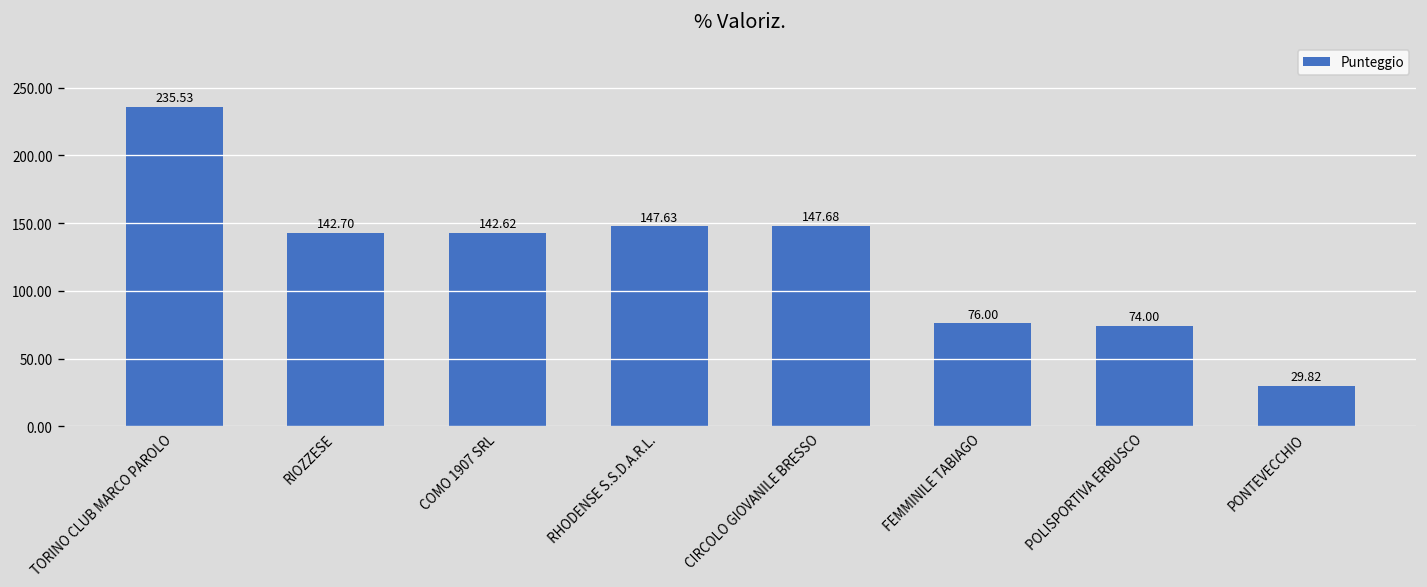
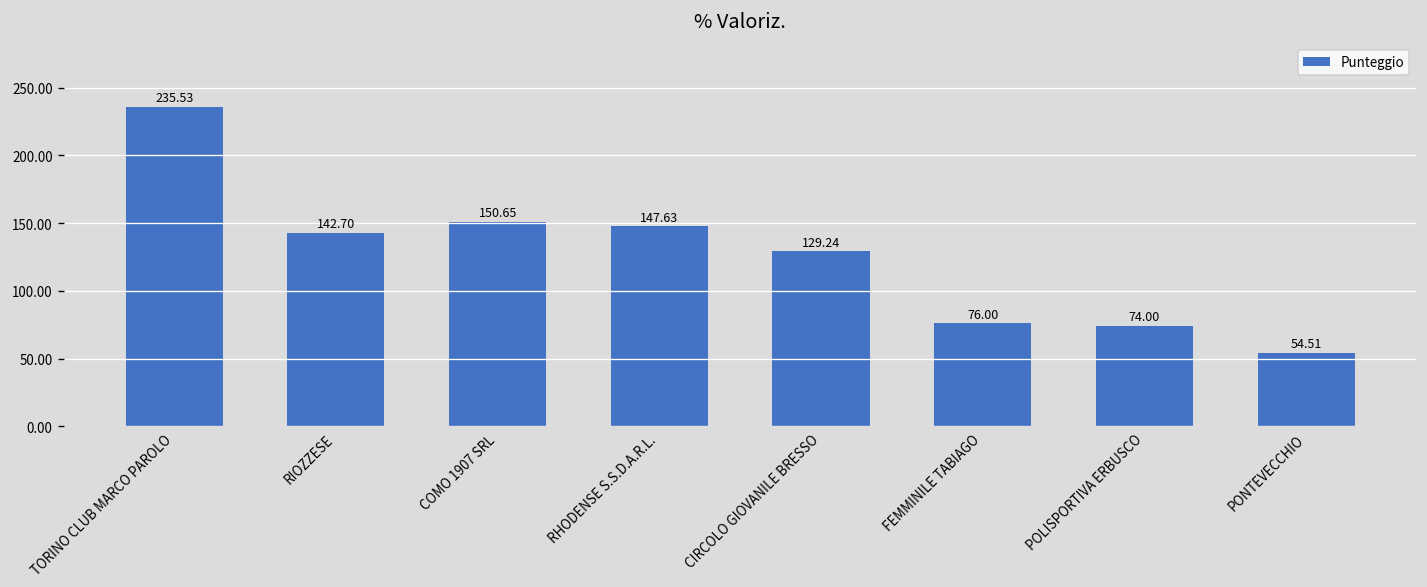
COMO 1907 SRL: 142.62 -> 150.65
CIRCOLO GIOVANILE BRESSO: 147.68 -> 129.24
PONTEVECCHIO: 29.82 -> 54.51
